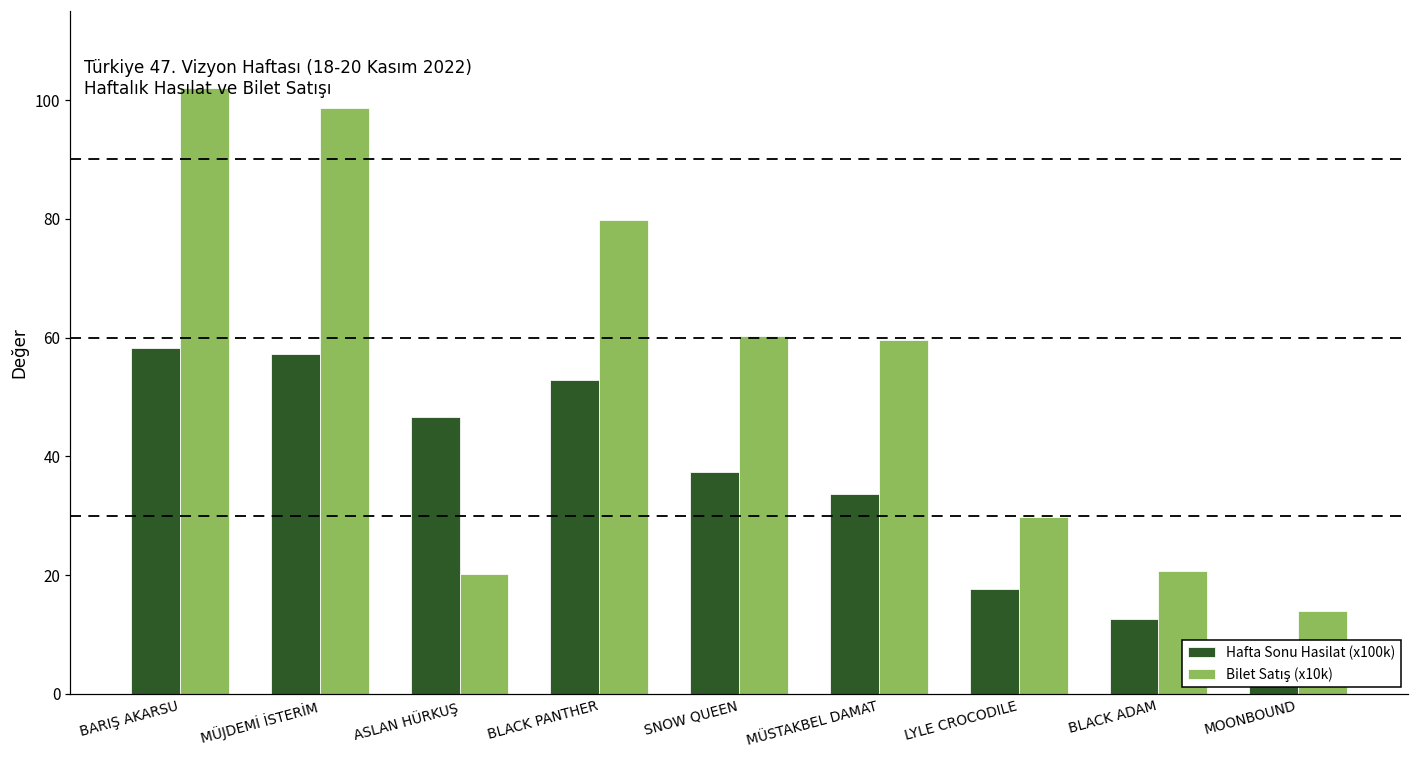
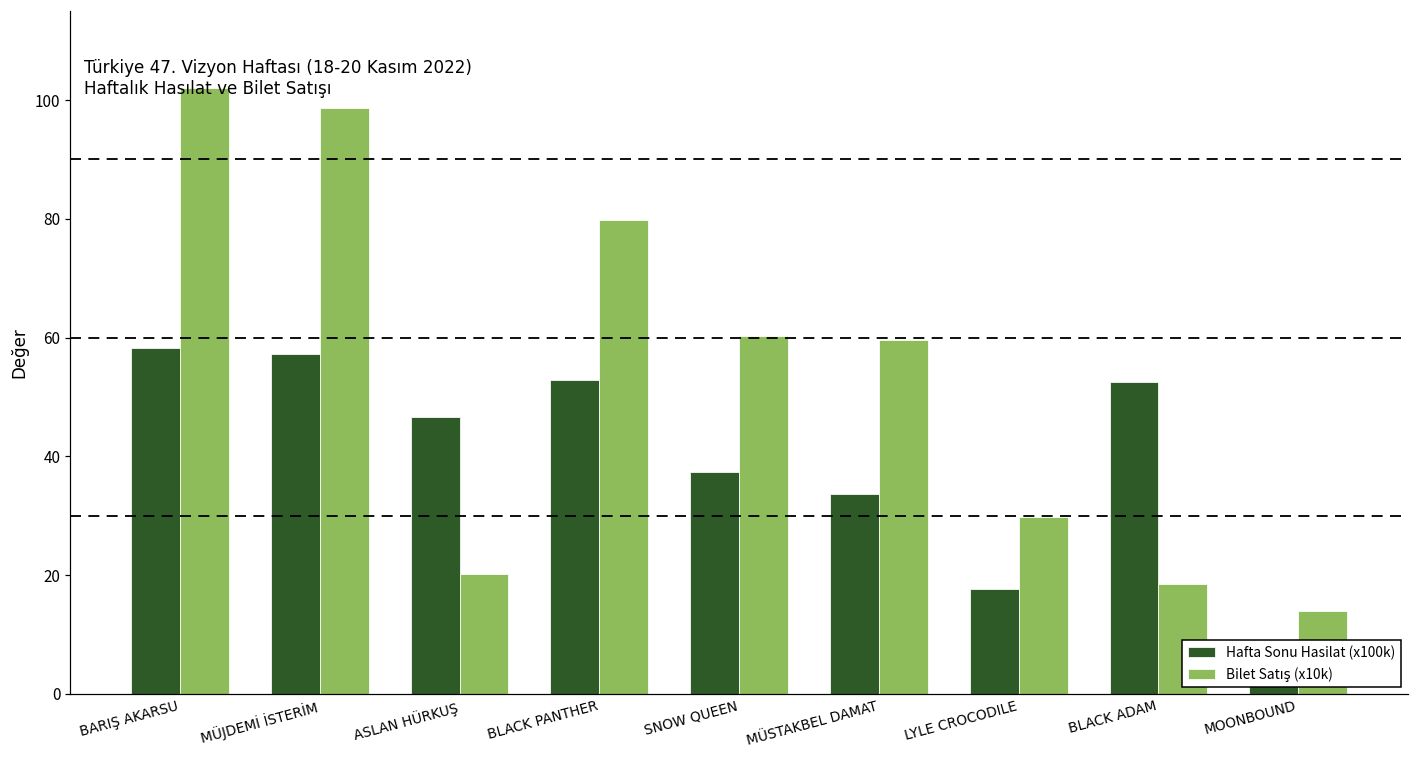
Hafta Sonu Hasilat (x100k), BLACK ADAM: 13 -> 53
Bilet Satış (x10k), BLACK ADAM: 21 -> 19
